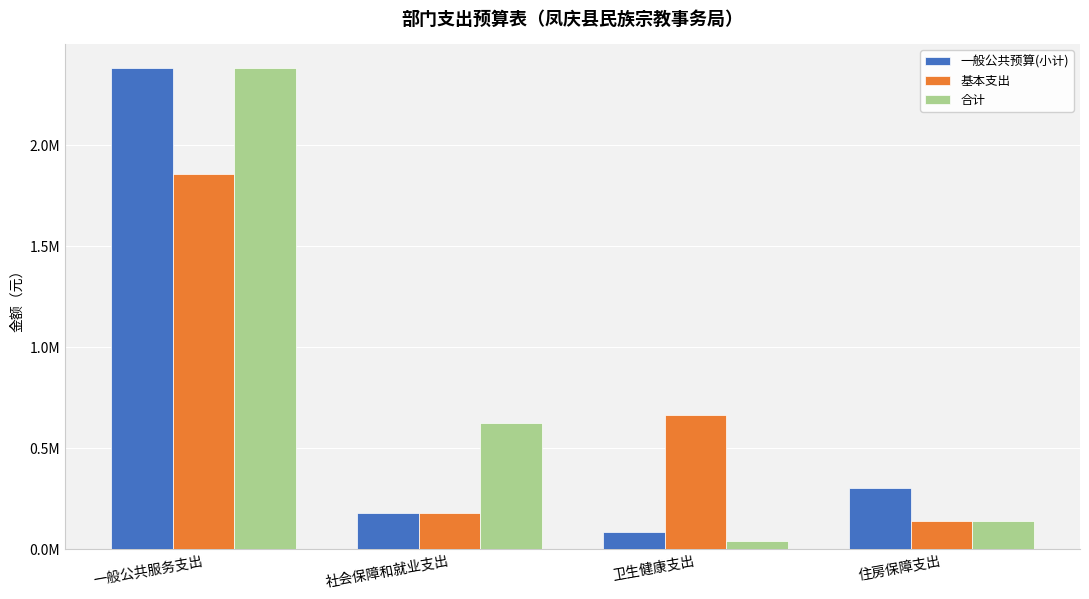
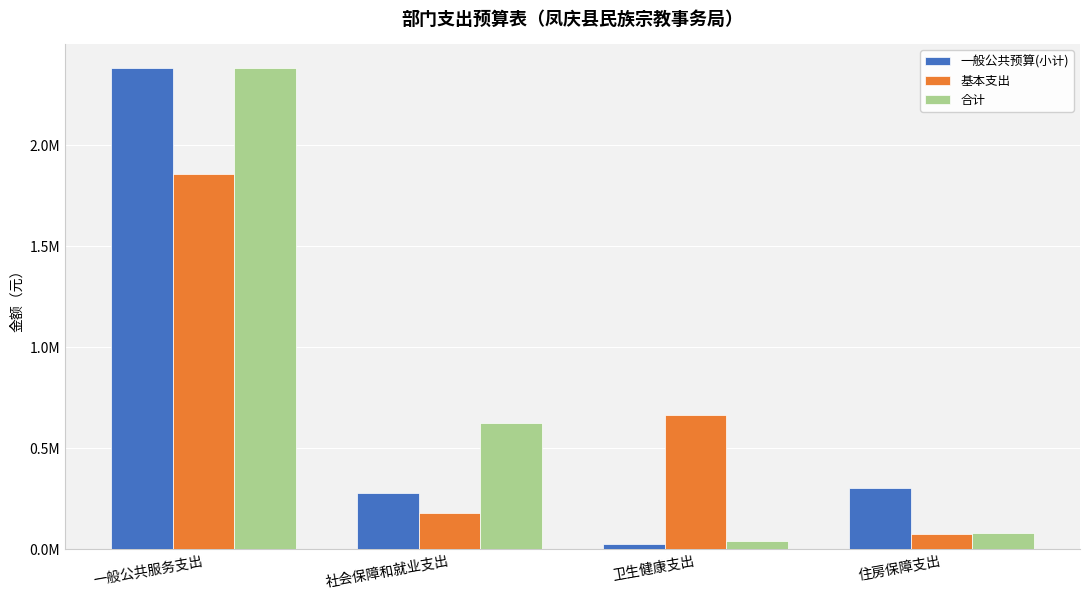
一般公共预算(小计), 社会保障和就业支出: 180000 -> 270000
一般公共预算(小计), 卫生健康支出: 80000 -> 20000
基本支出, 住房保障支出: 140000 -> 70000
合计, 住房保障支出: 140000 -> 80000
